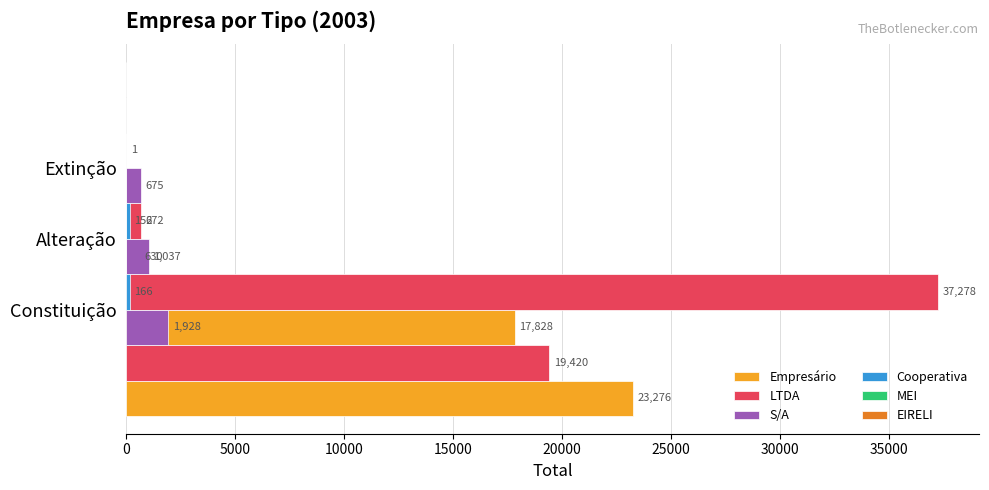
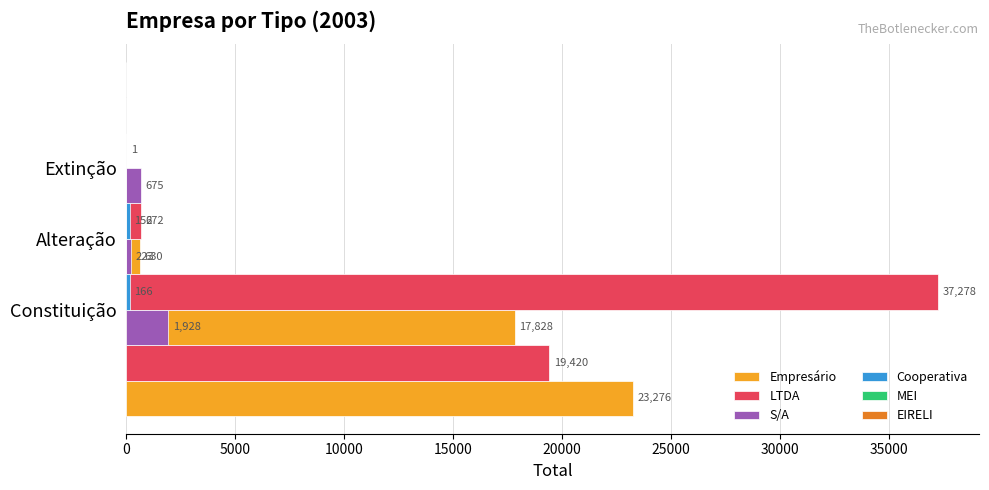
S/A, Alteração: 1,037 -> 223
